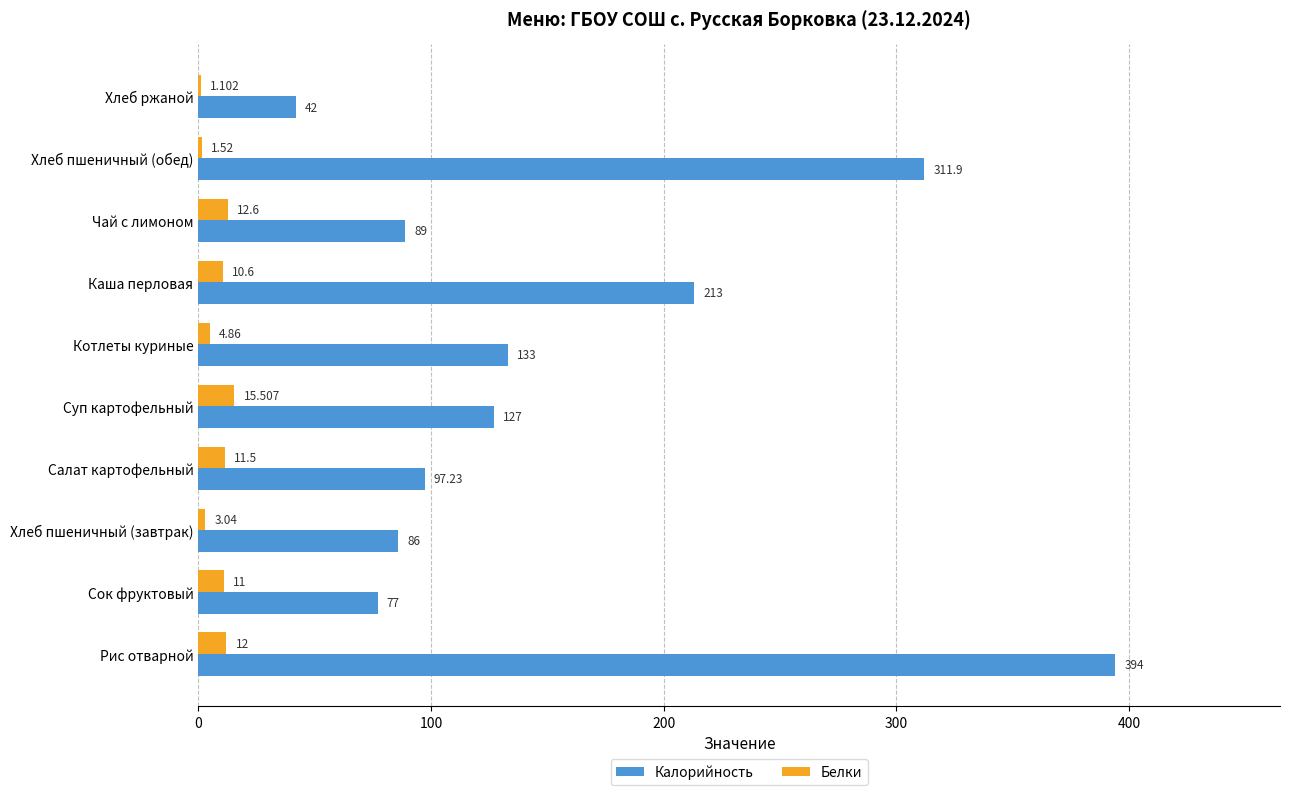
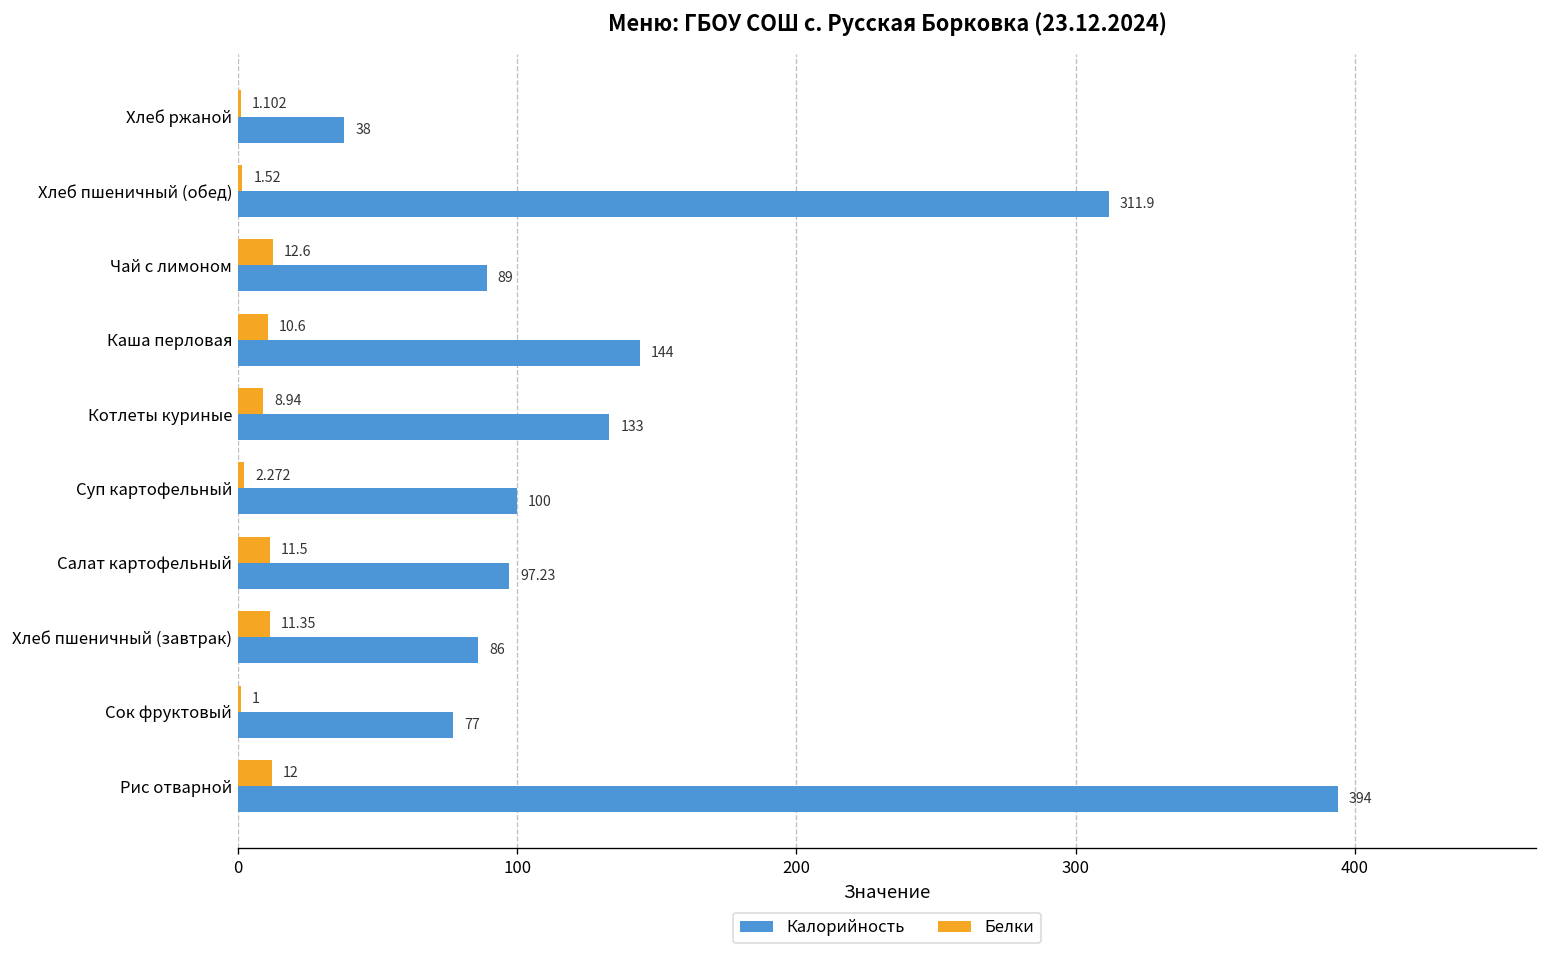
Калорийность, Хлеб ржаной: 42 -> 38
Калорийность, Каша перловая: 213 -> 144
Белки, Котлеты куриные: 4.86 -> 8.94
Белки, Суп картофельный: 15.507 -> 2.272
Калорийность, Суп картофельный: 127 -> 100
Белки, Хлеб пшеничный (завтрак): 3.04 -> 11.35
Белки, Сок фруктовый: 11 -> 1
